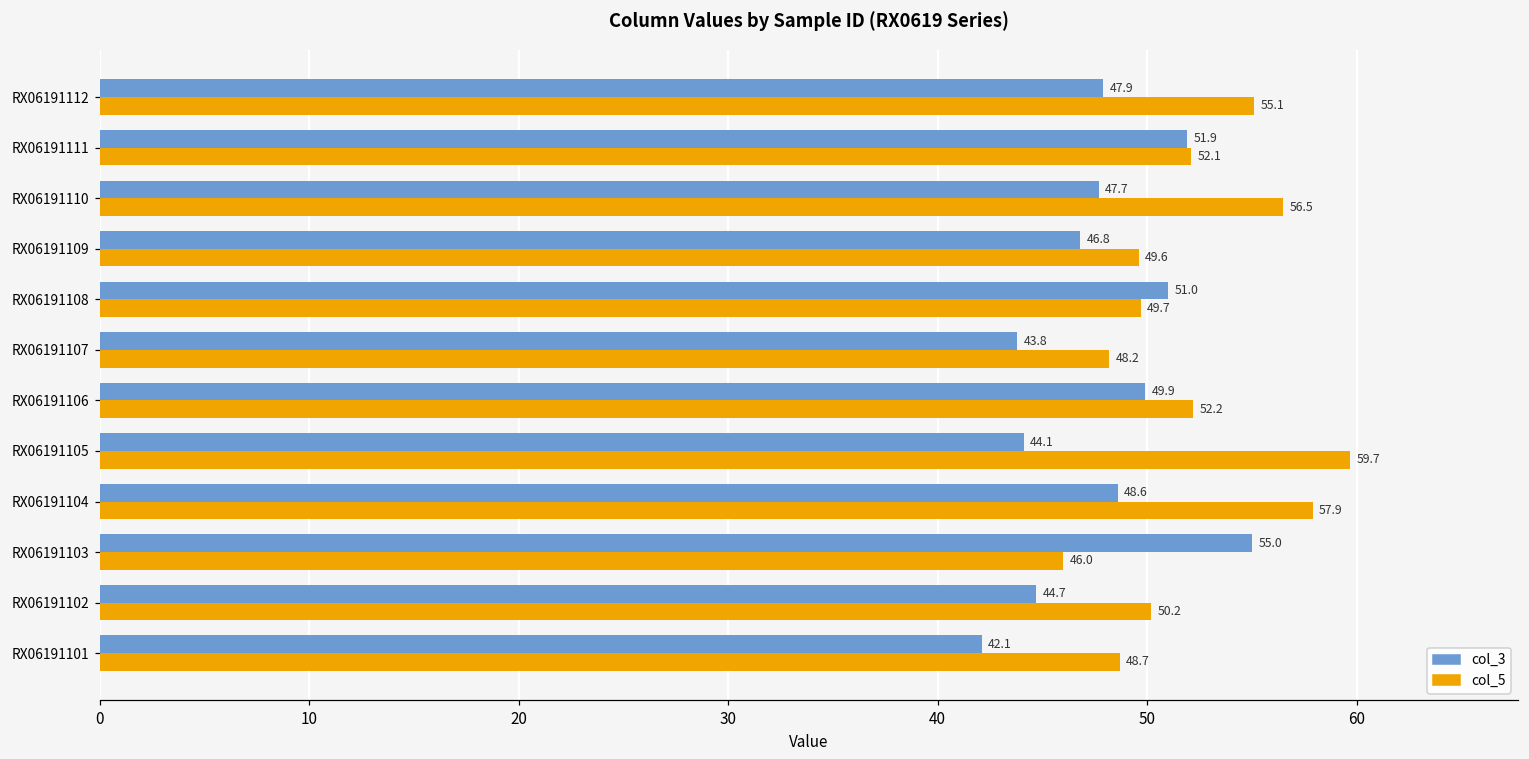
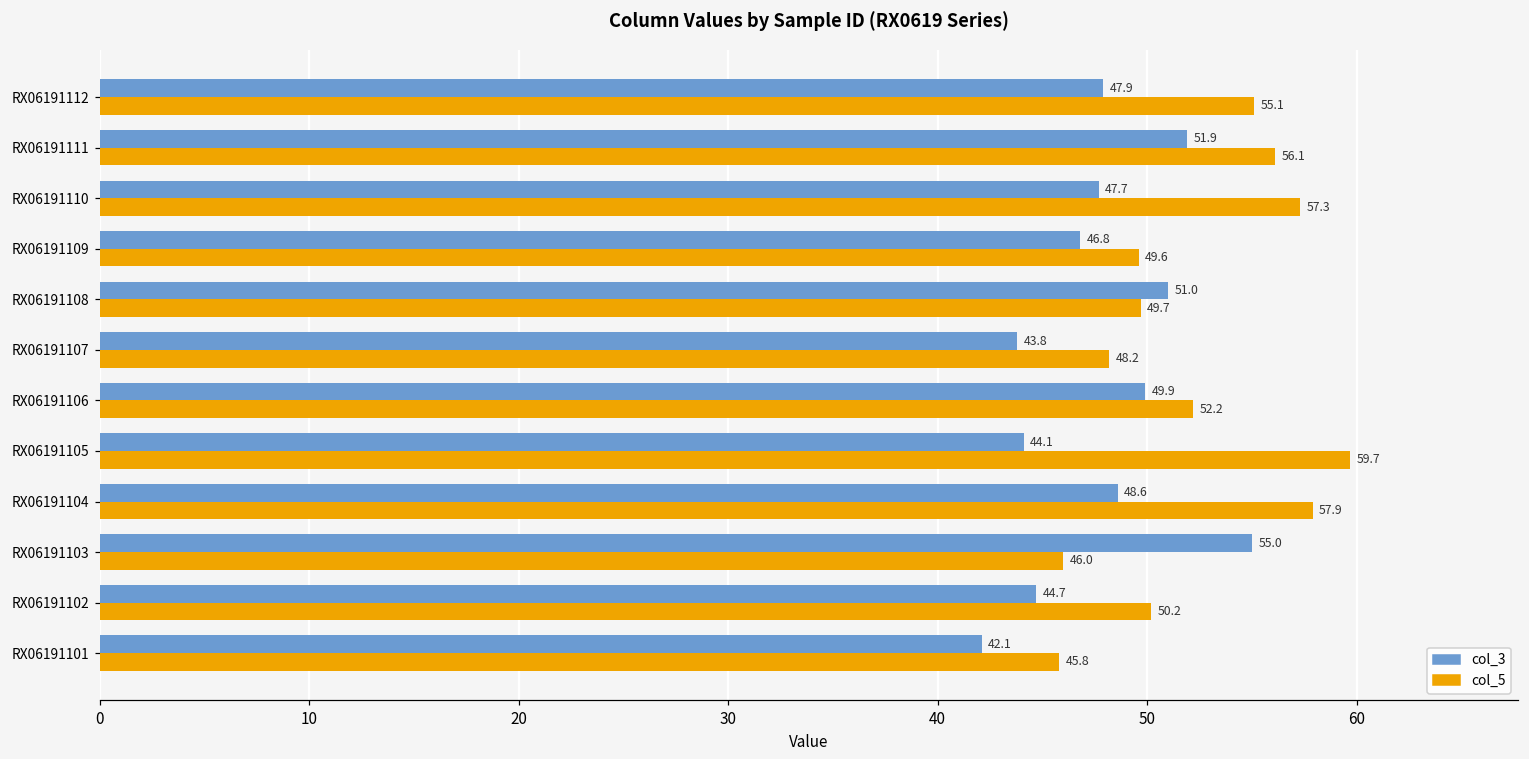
col_5, RX06191111: 52.1 -> 56.1
col_5, RX06191110: 56.5 -> 57.3
col_5, RX06191101: 48.7 -> 45.8
